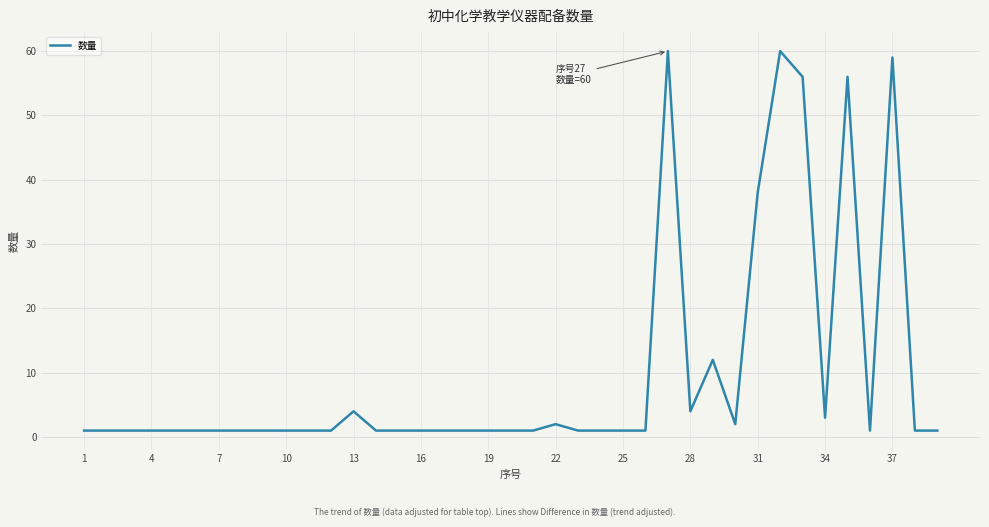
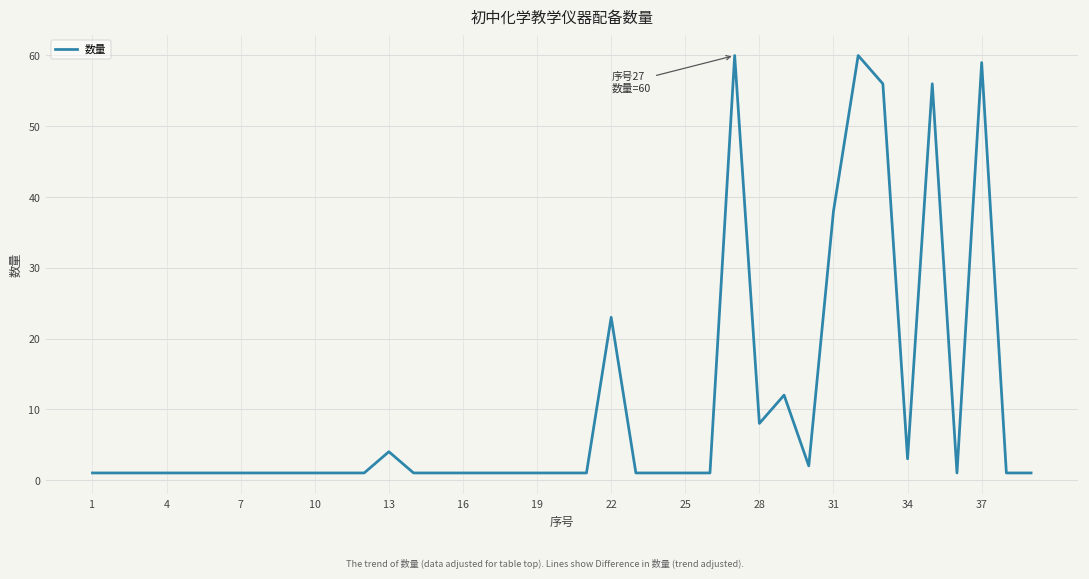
22: 2 -> 23
28: 4 -> 8
